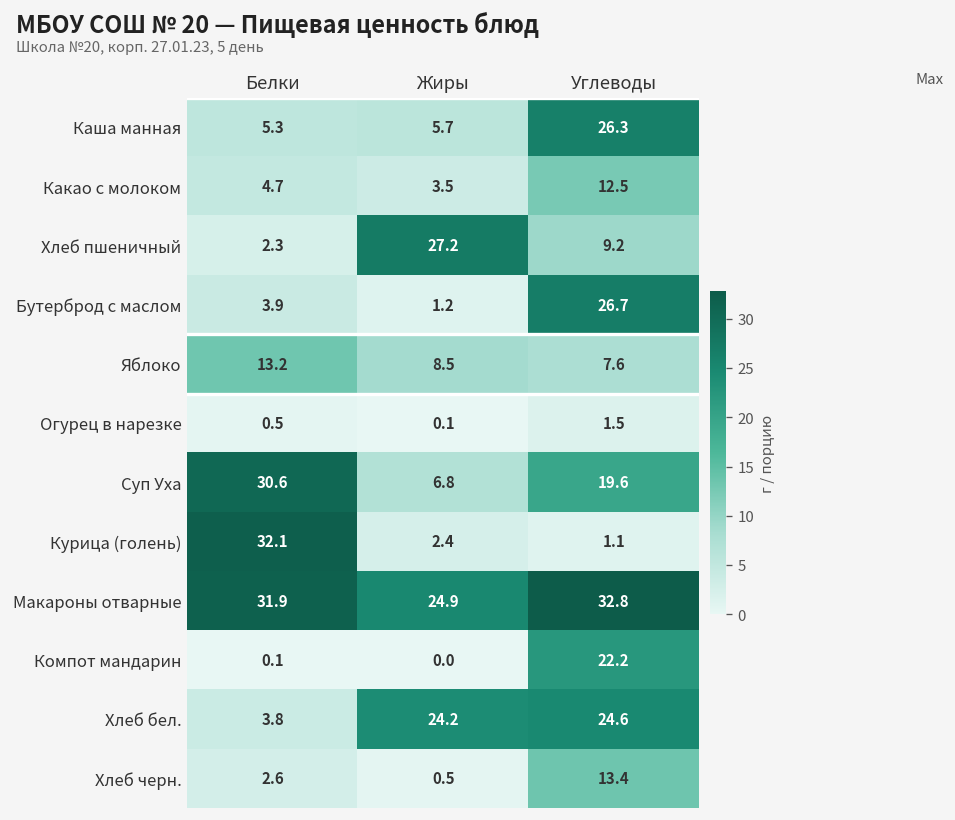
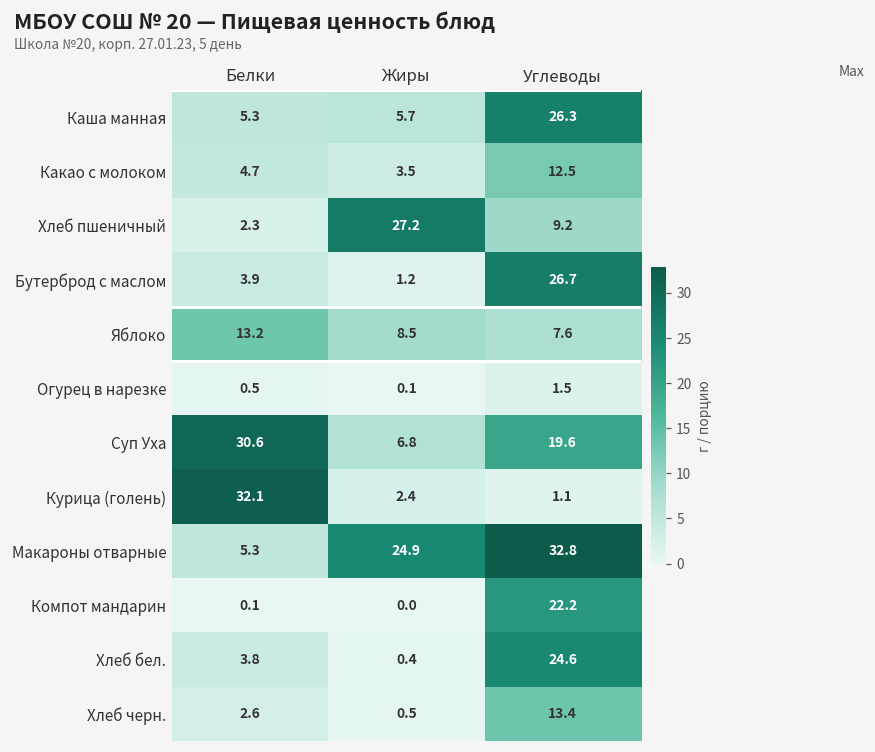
Макароны отварные, Белки: 31.9 -> 5.3
Хлеб бел., Жиры: 24.2 -> 0.4
